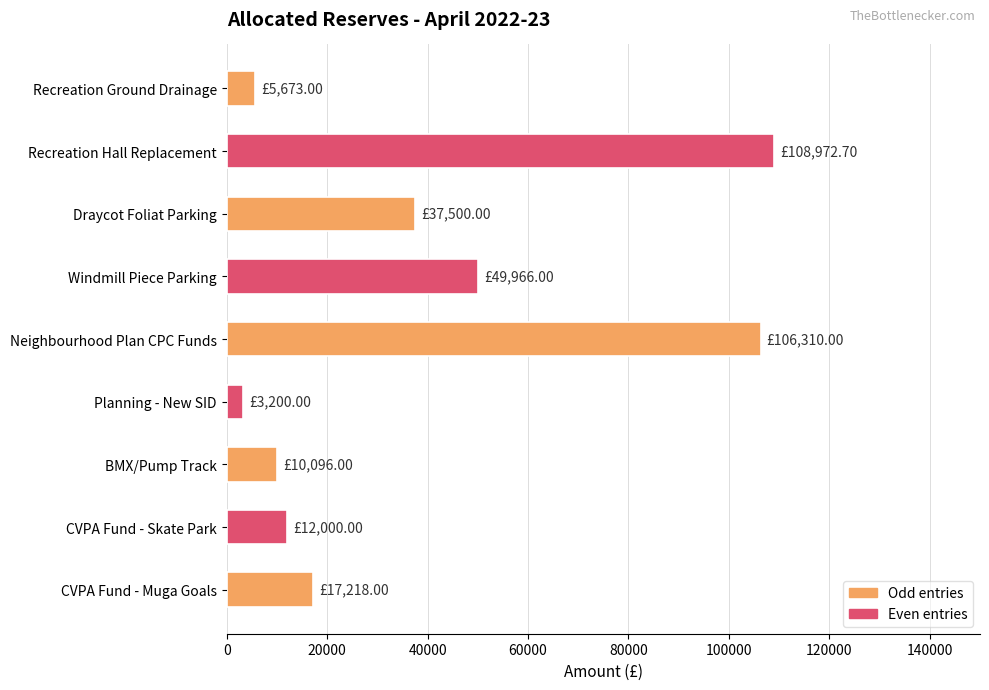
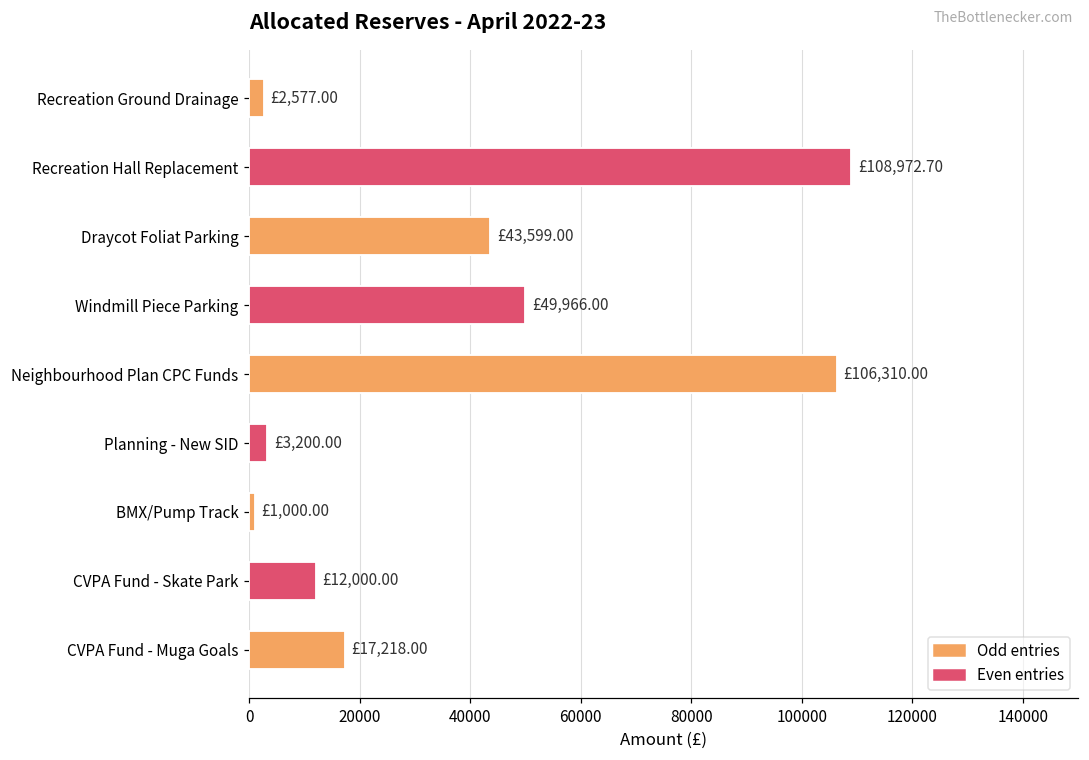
Recreation Ground Drainage: £5,673.00 -> £2,577.00
Draycot Foliat Parking: £37,500.00 -> £43,599.00
BMX/Pump Track: £10,096.00 -> £1,000.00
